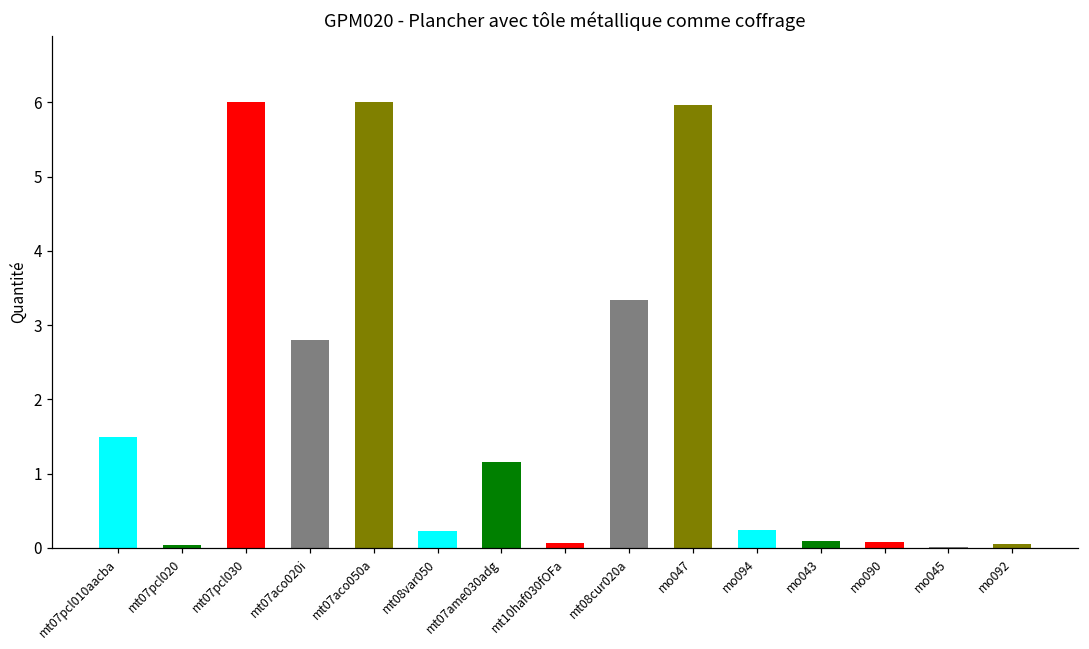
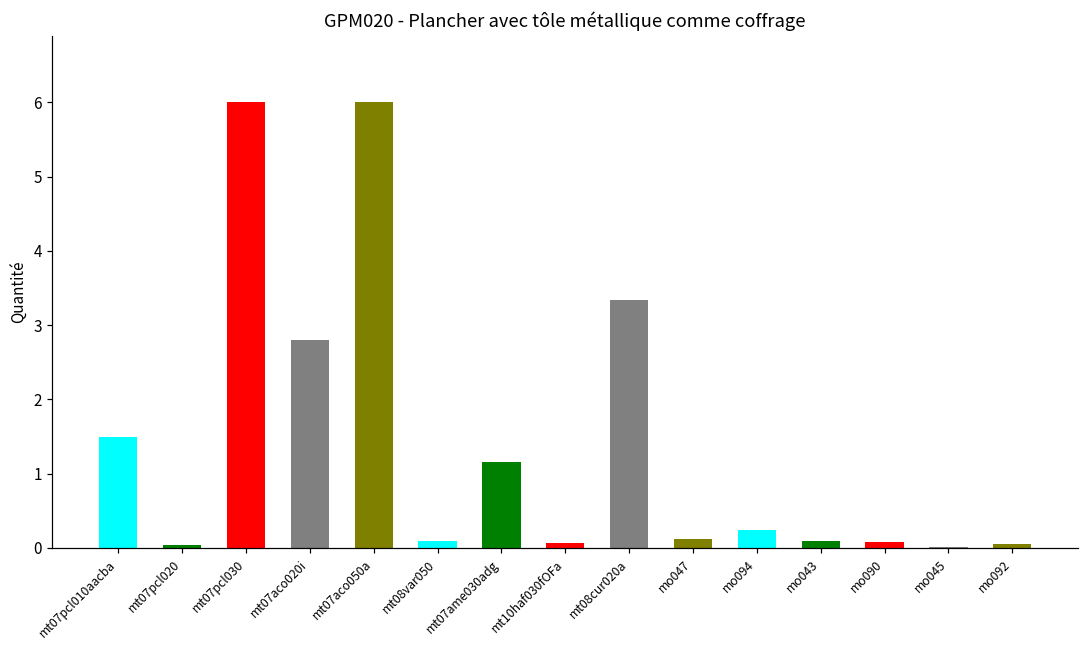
mt08var050: 0.2 -> 0.1
mo047: 6.0 -> 0.1
